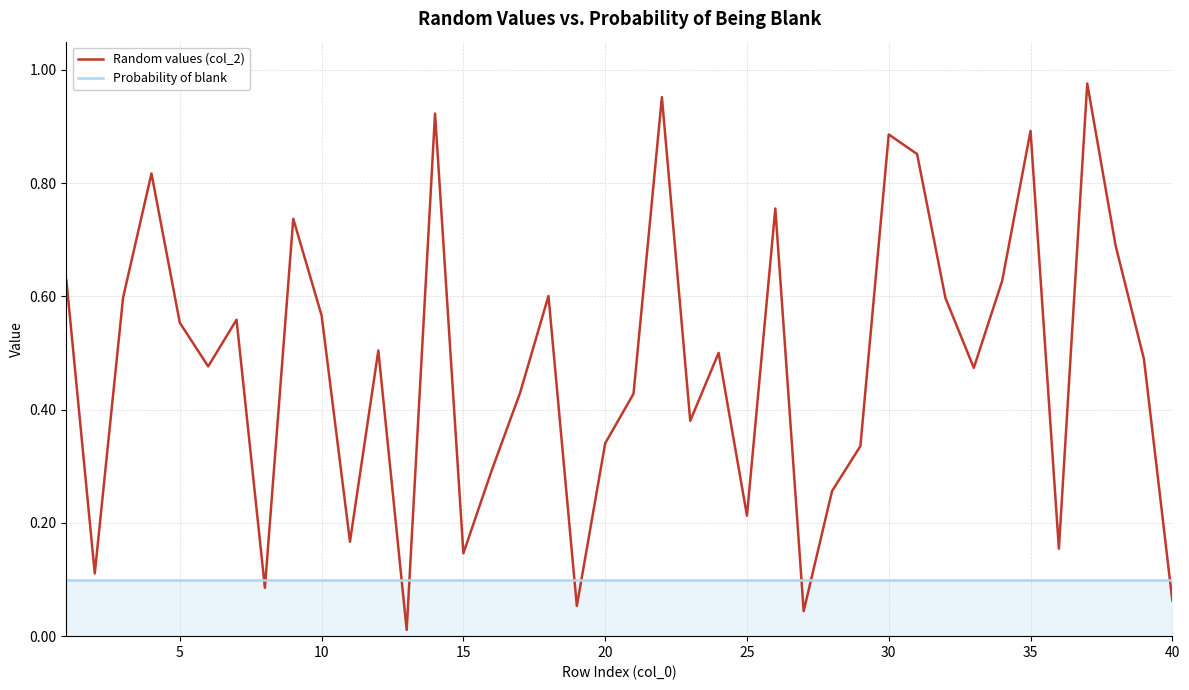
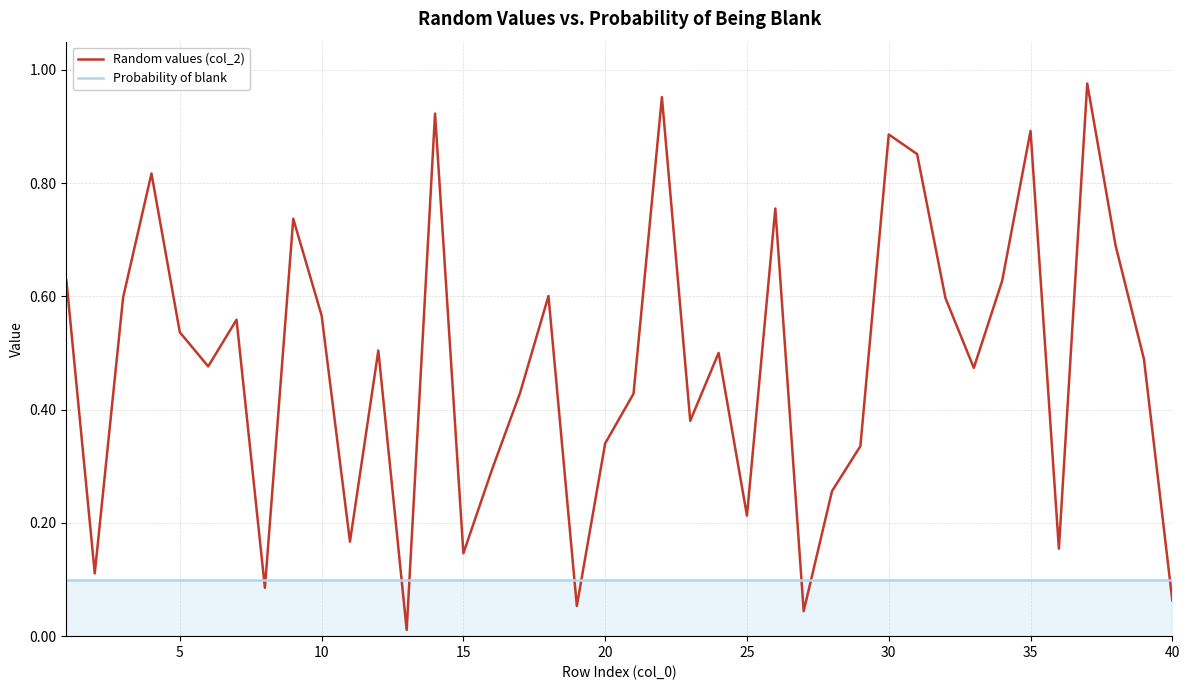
Random values (col_2), 5: 0.55 -> 0.54
